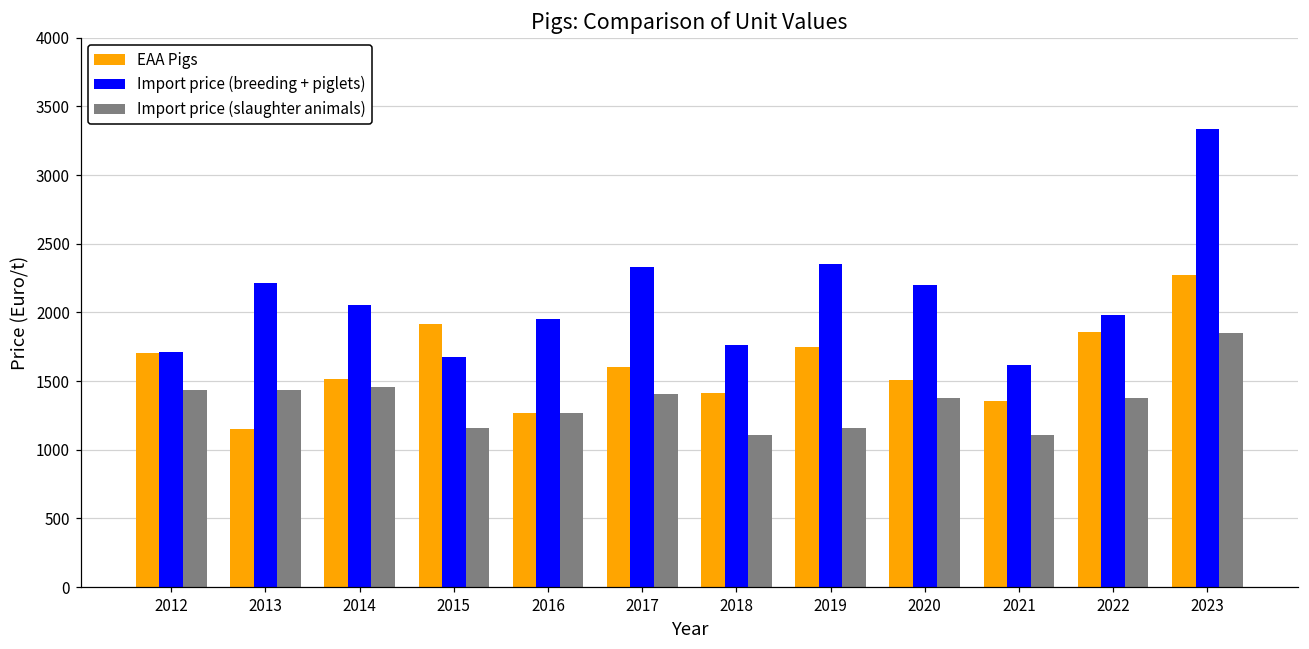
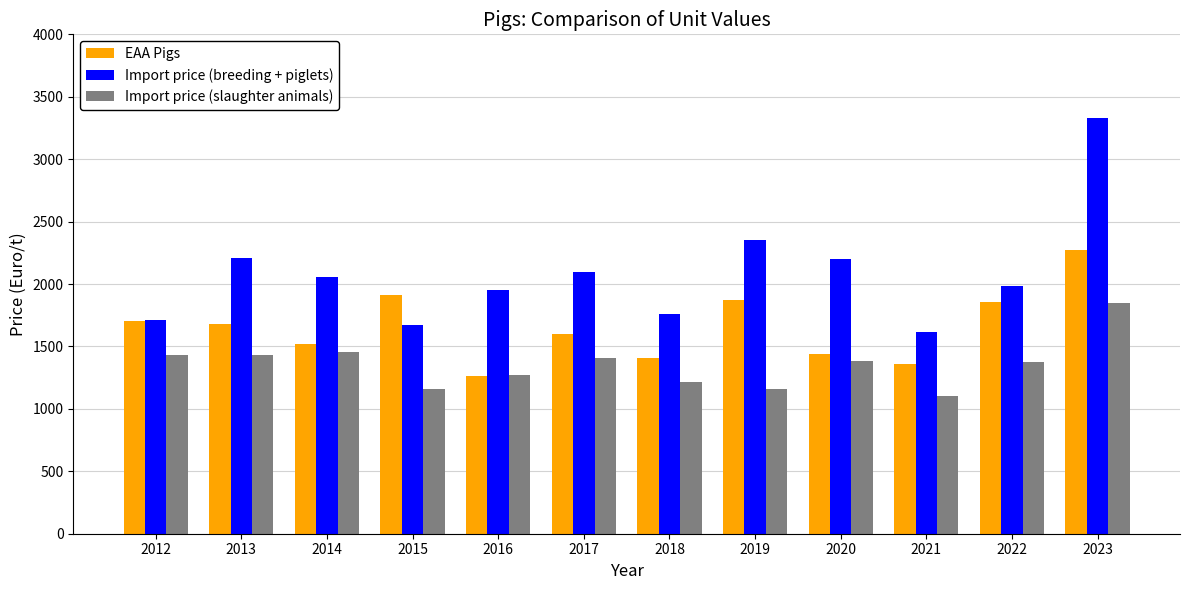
EAA Pigs, 2013: 1150 -> 1680
Import price (breeding + piglets), 2017: 2330 -> 2100
Import price (slaughter animals), 2018: 1110 -> 1220
EAA Pigs, 2019: 1750 -> 1870
EAA Pigs, 2020: 1510 -> 1440
